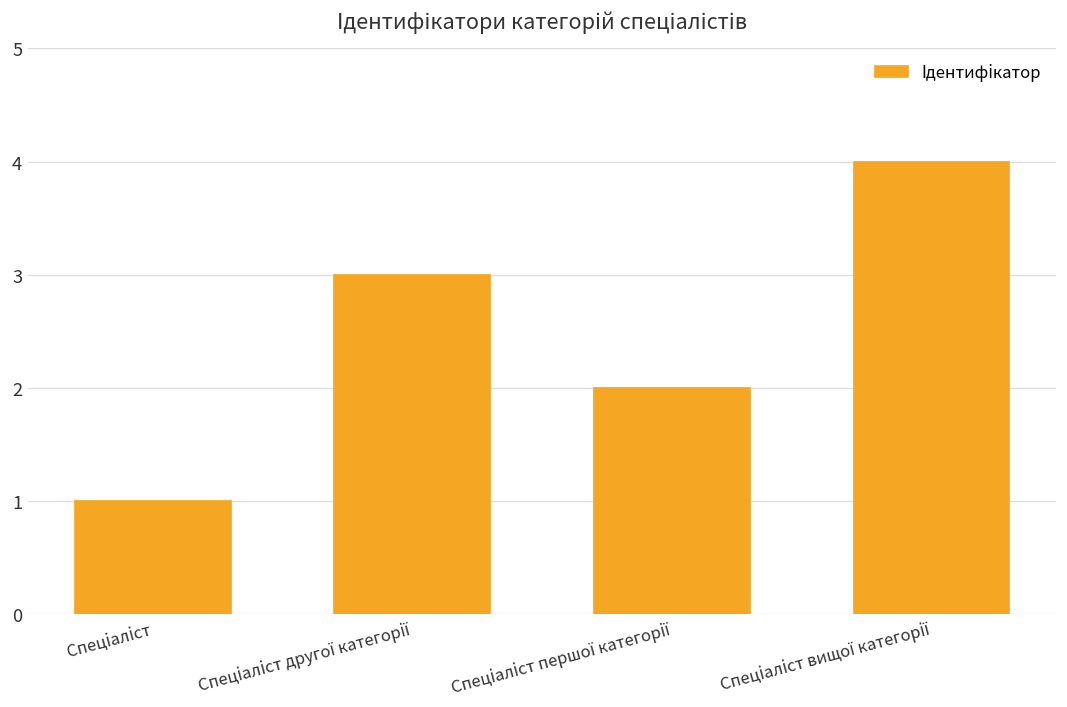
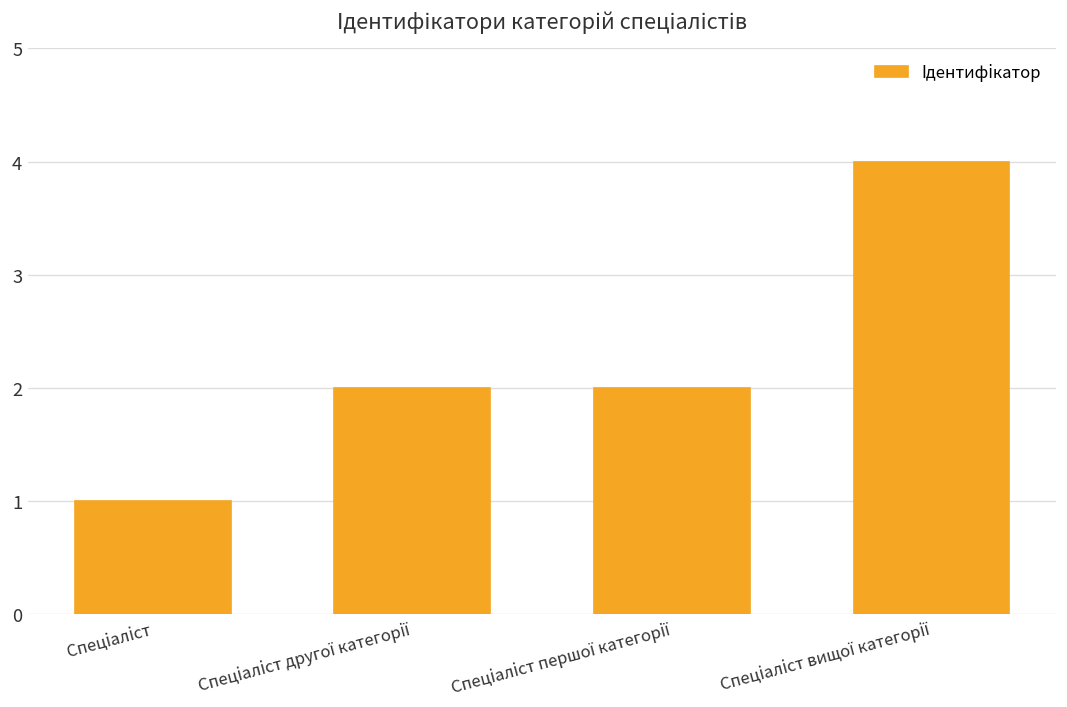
Спеціаліст другої категорії: 3 -> 2
